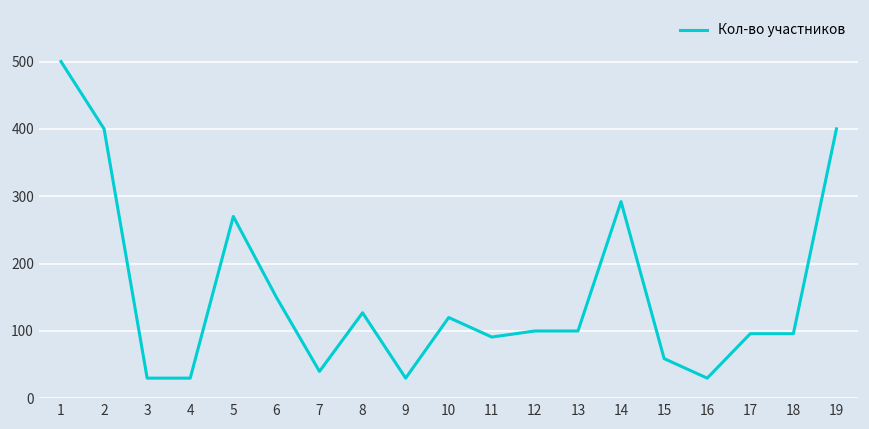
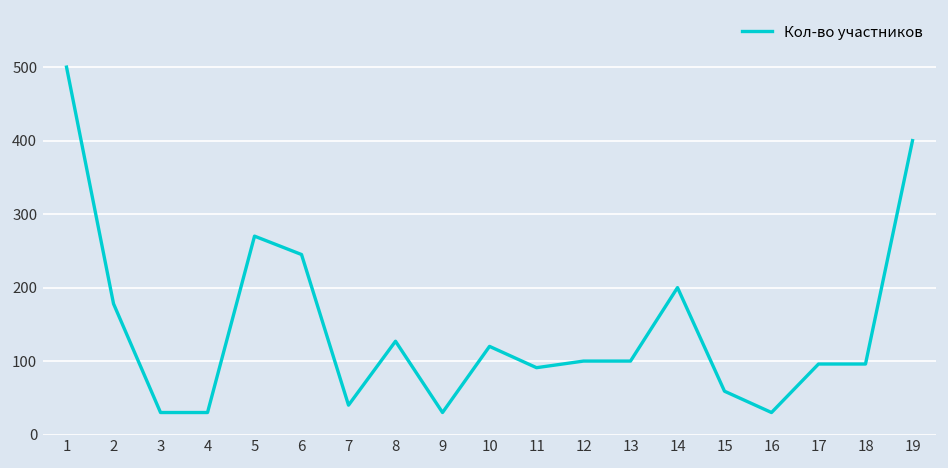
2: 400 -> 180
6: 150 -> 250
14: 290 -> 200
